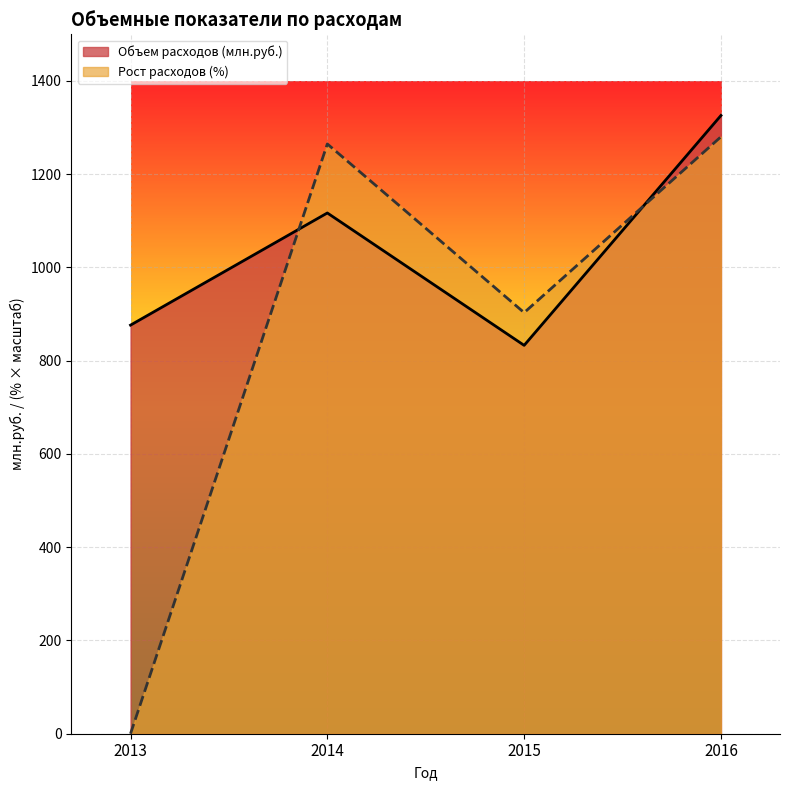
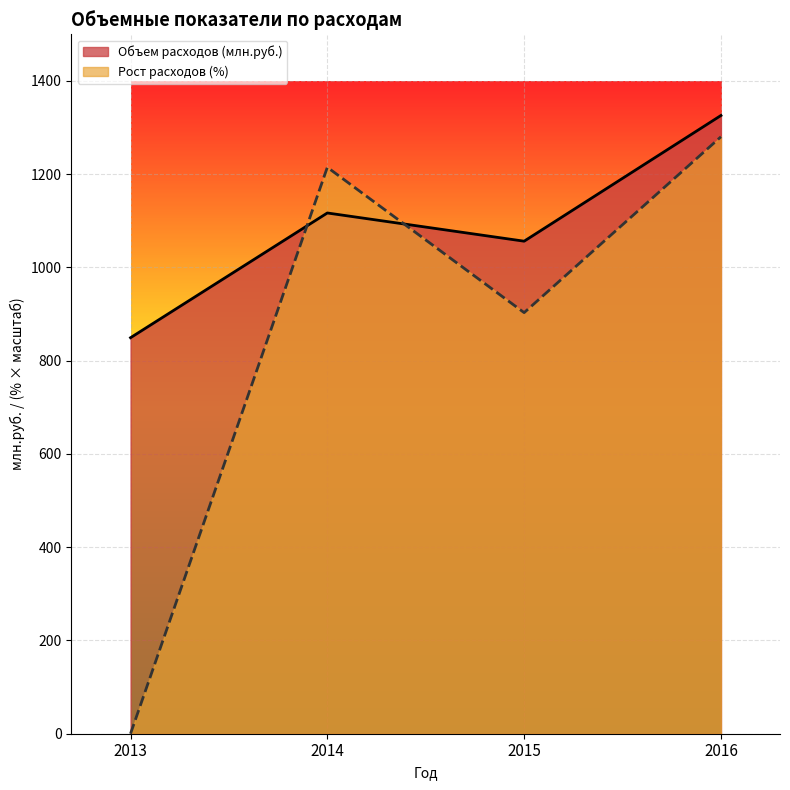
Объем расходов (млн.руб.), 2013: 880 -> 850
Рост расходов (%), 2014: 1260 -> 1210
Объем расходов (млн.руб.), 2015: 830 -> 1060
